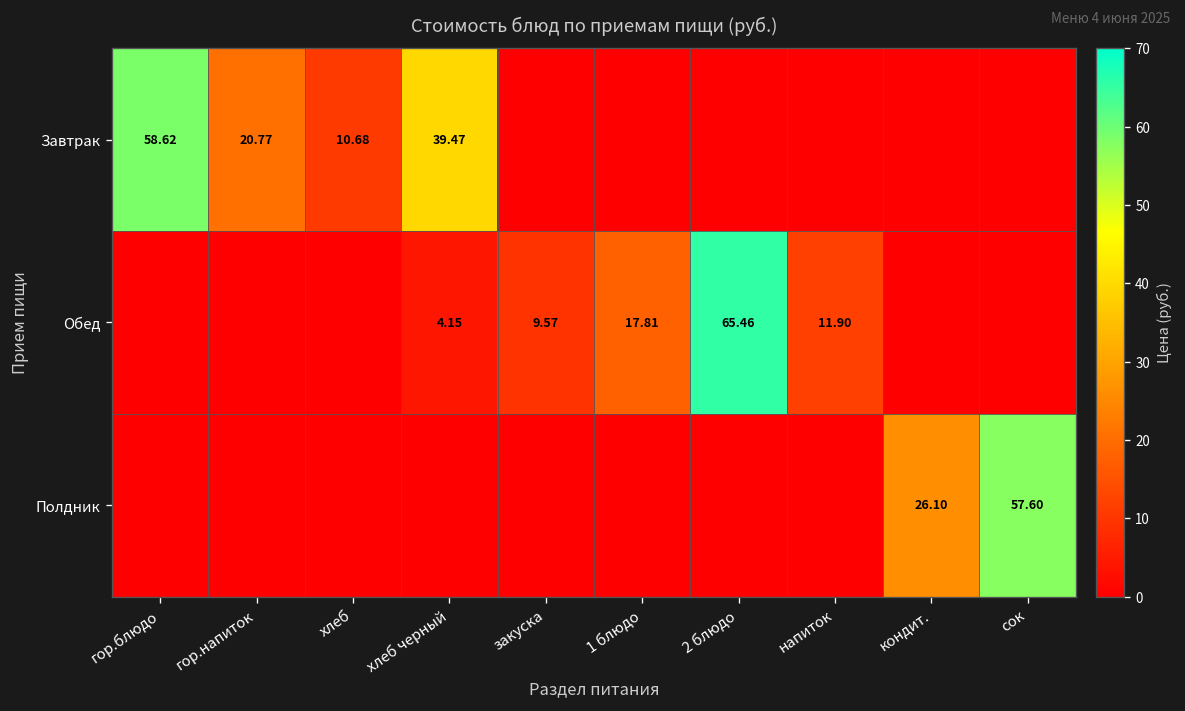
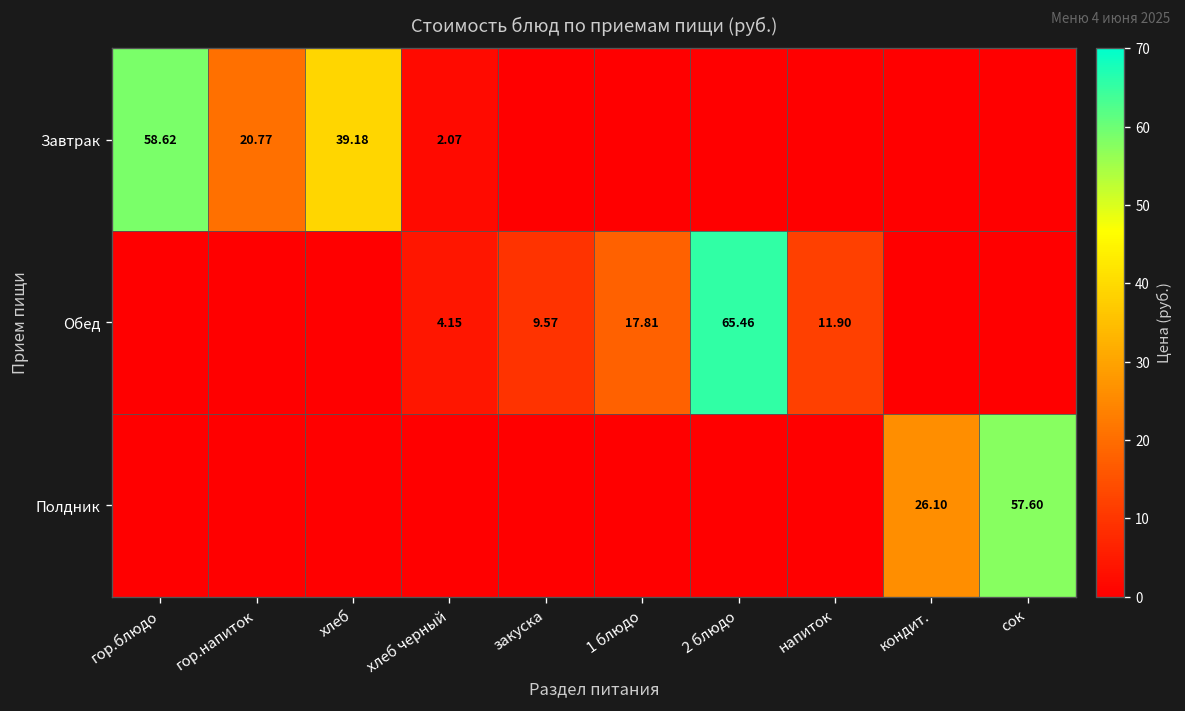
Завтрак, хлеб: 10.68 -> 39.18
Завтрак, хлеб черный: 39.47 -> 2.07
